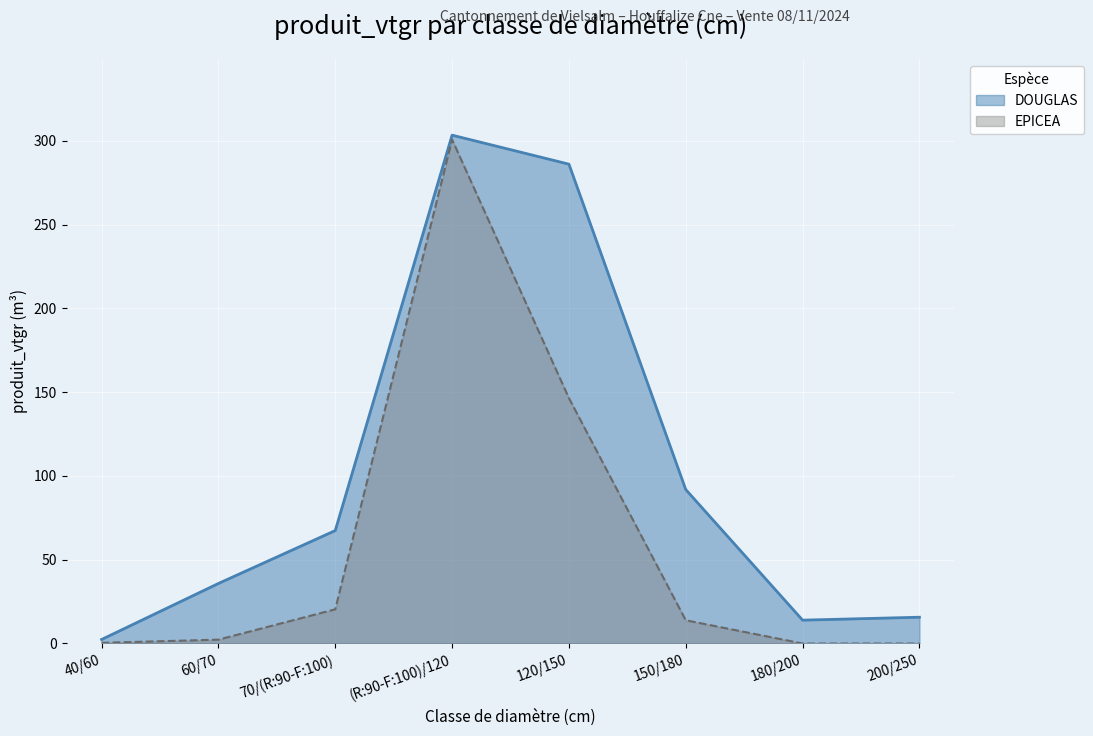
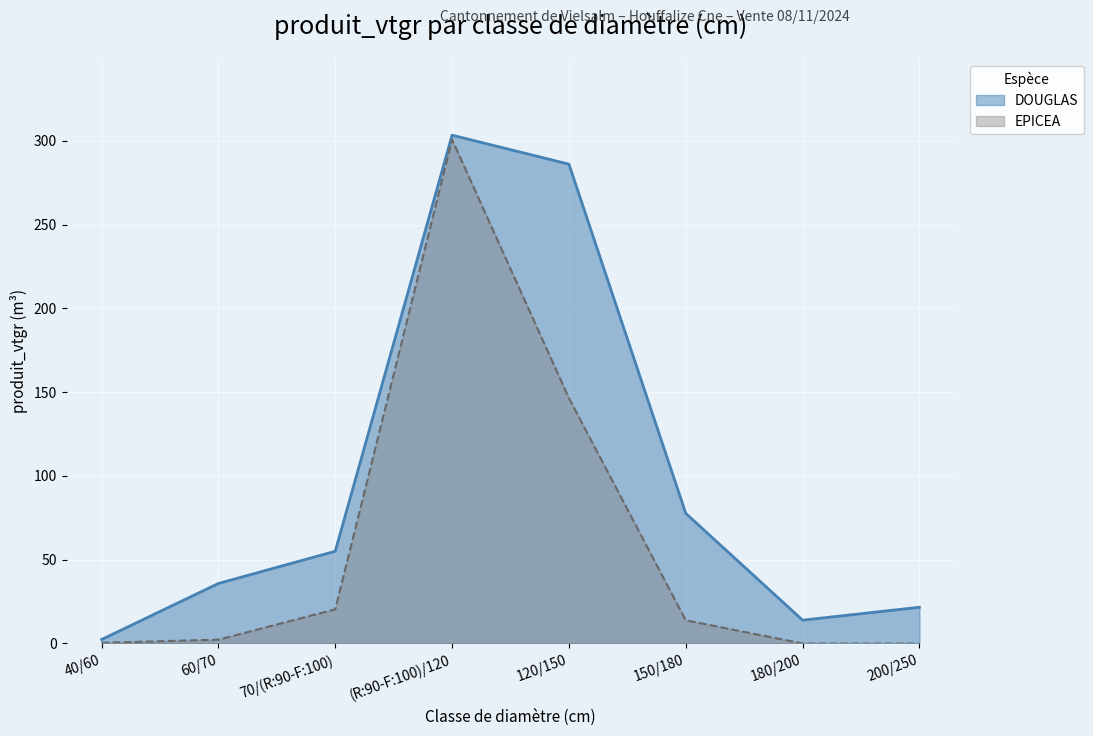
DOUGLAS, 70/(R:90-F:100): 67 -> 55
DOUGLAS, 150/180: 92 -> 78
DOUGLAS, 200/250: 16 -> 22
